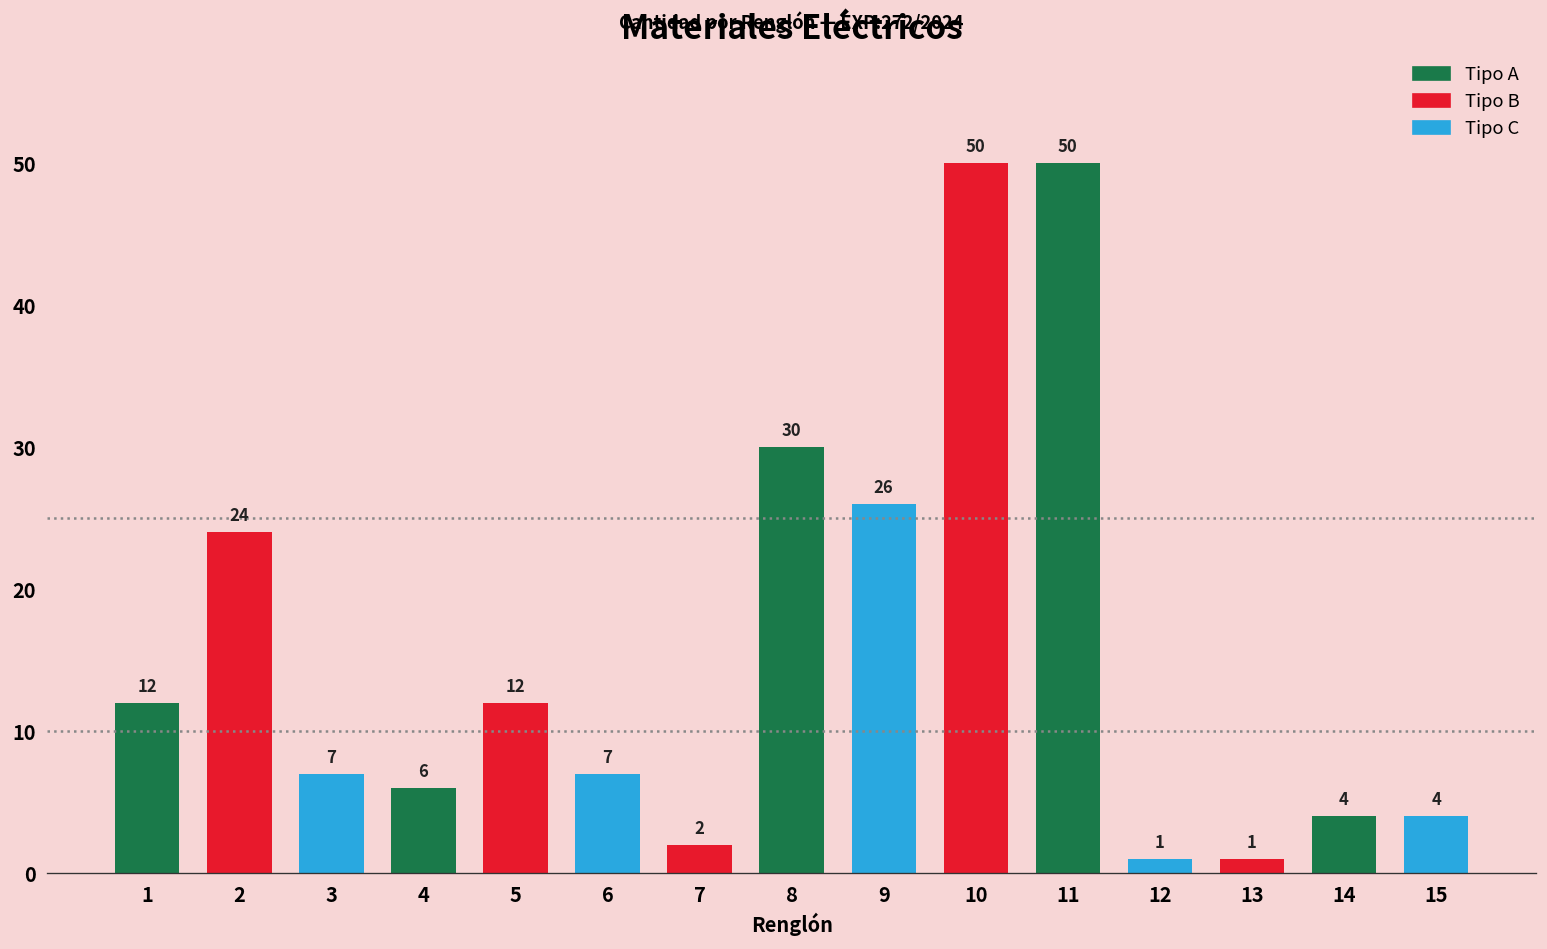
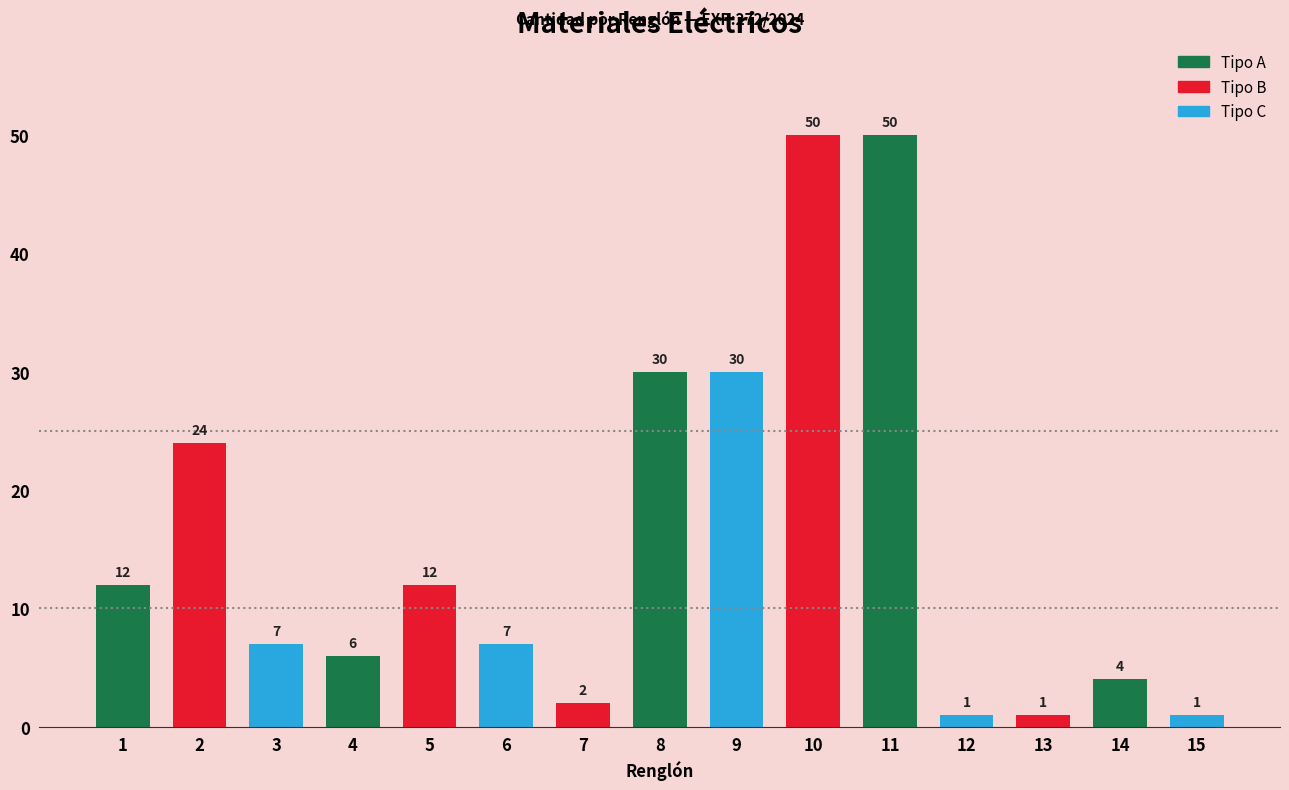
9: 26 -> 30
15: 4 -> 1
